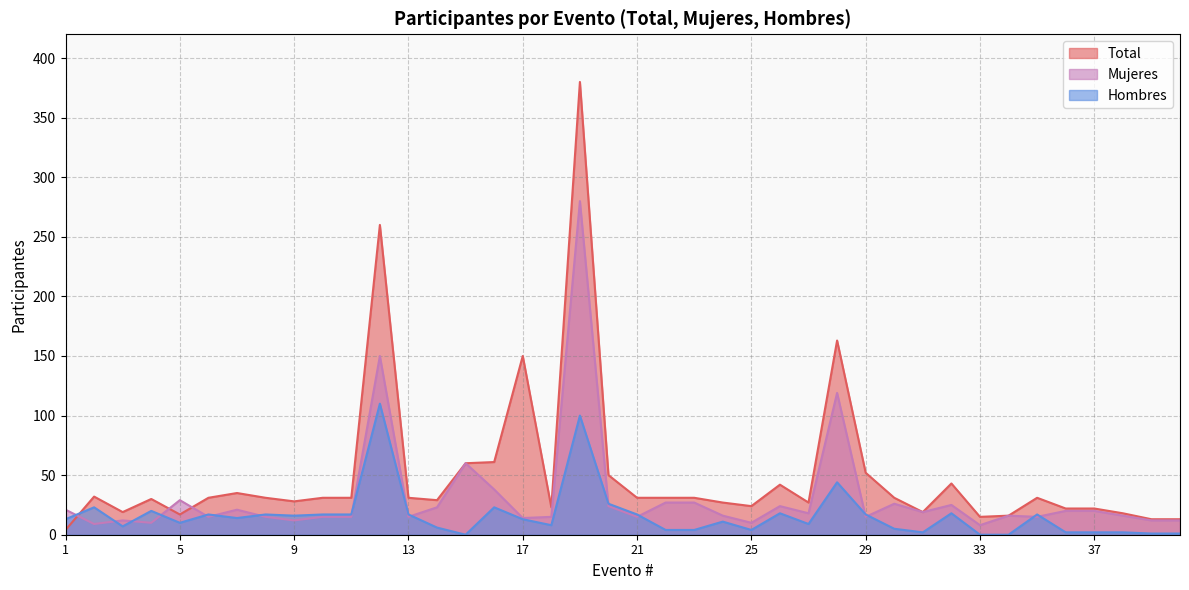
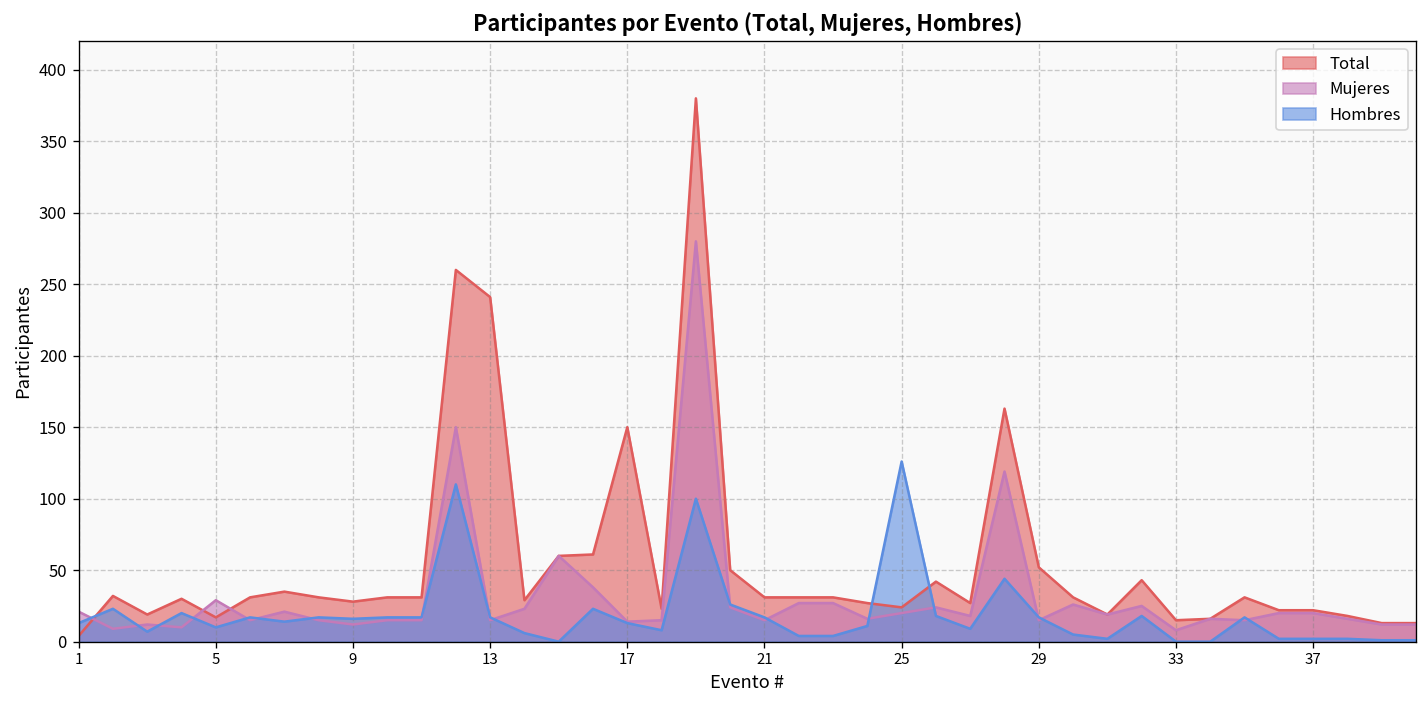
Total, 13: 31 -> 241
Mujeres, 25: 10 -> 20
Hombres, 25: 4 -> 126
